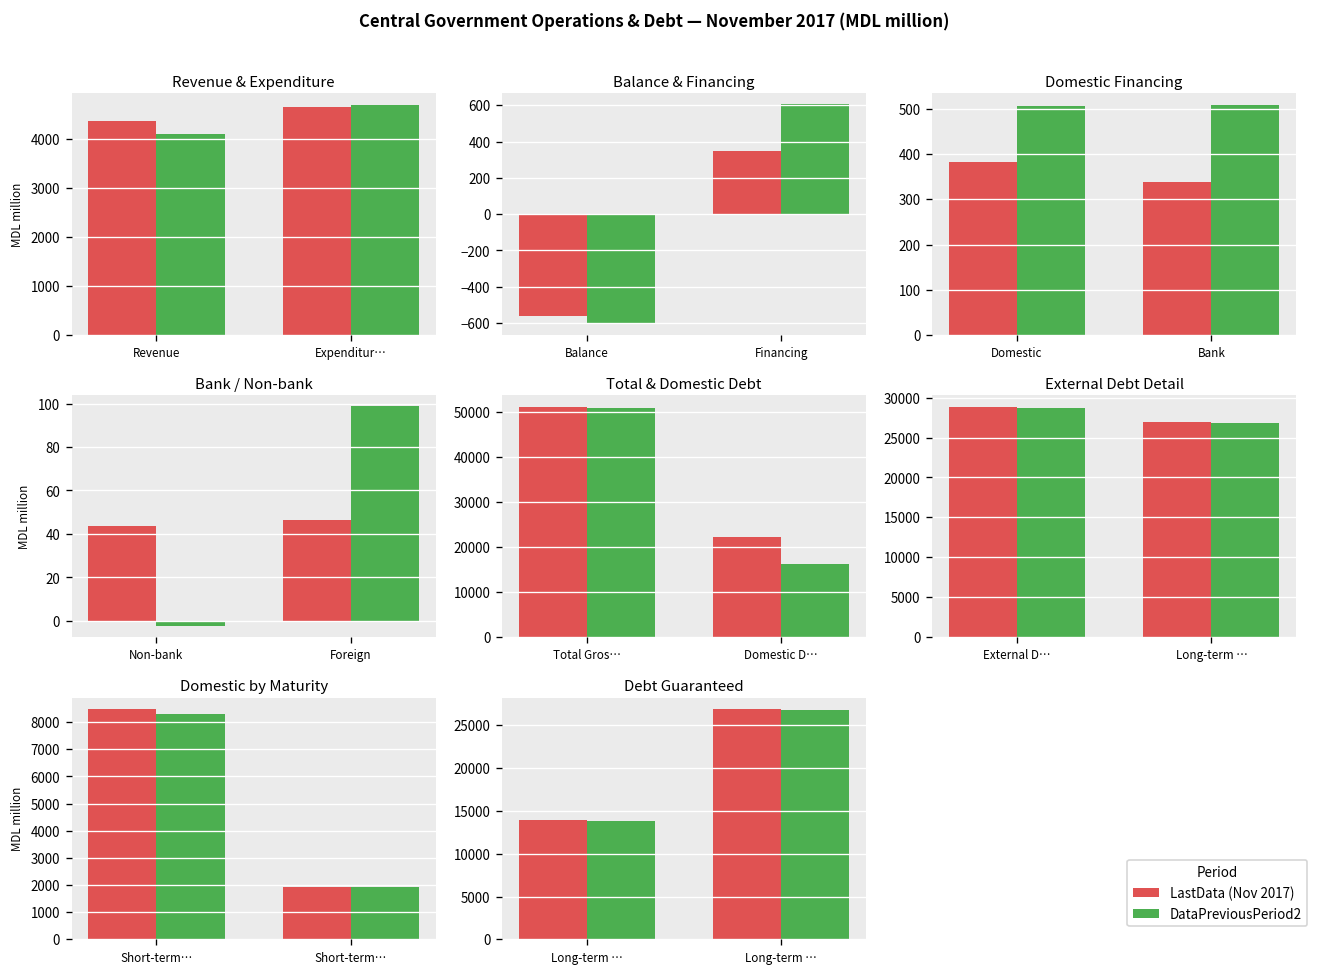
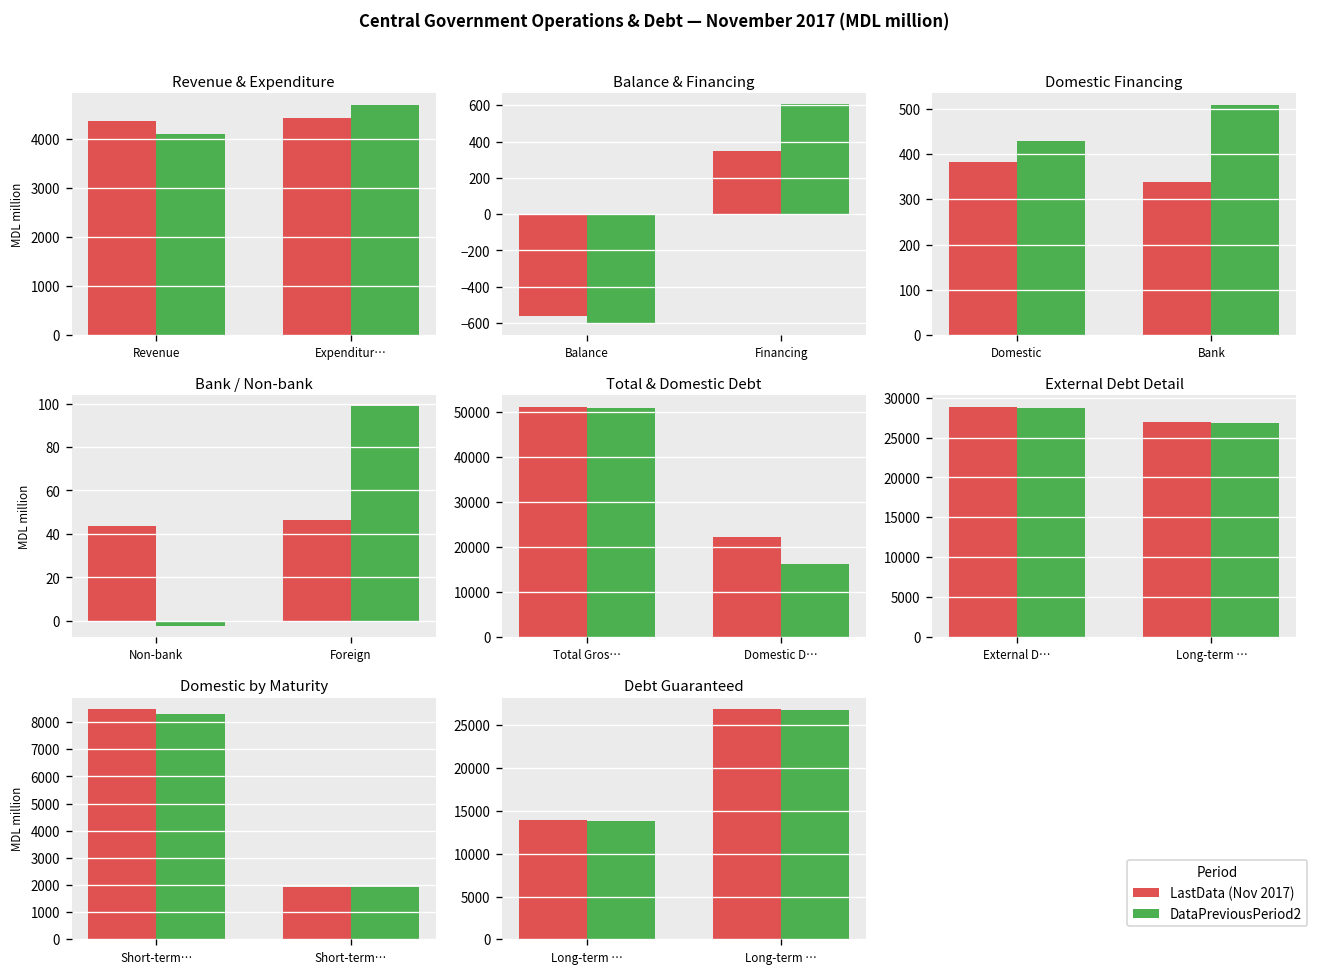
Revenue & Expenditure, LastData (Nov 2017), Expenditur…: 4600 -> 4400
Domestic Financing, DataPreviousPeriod2, Domestic: 510 -> 430
